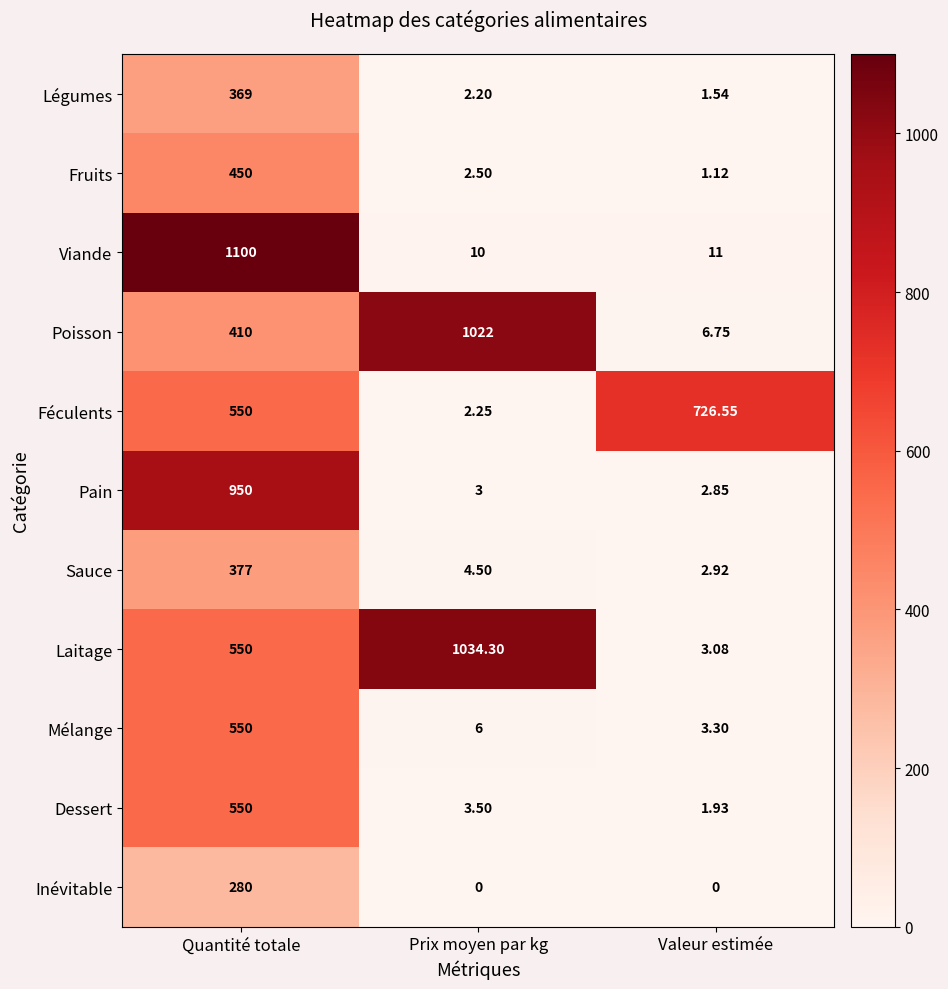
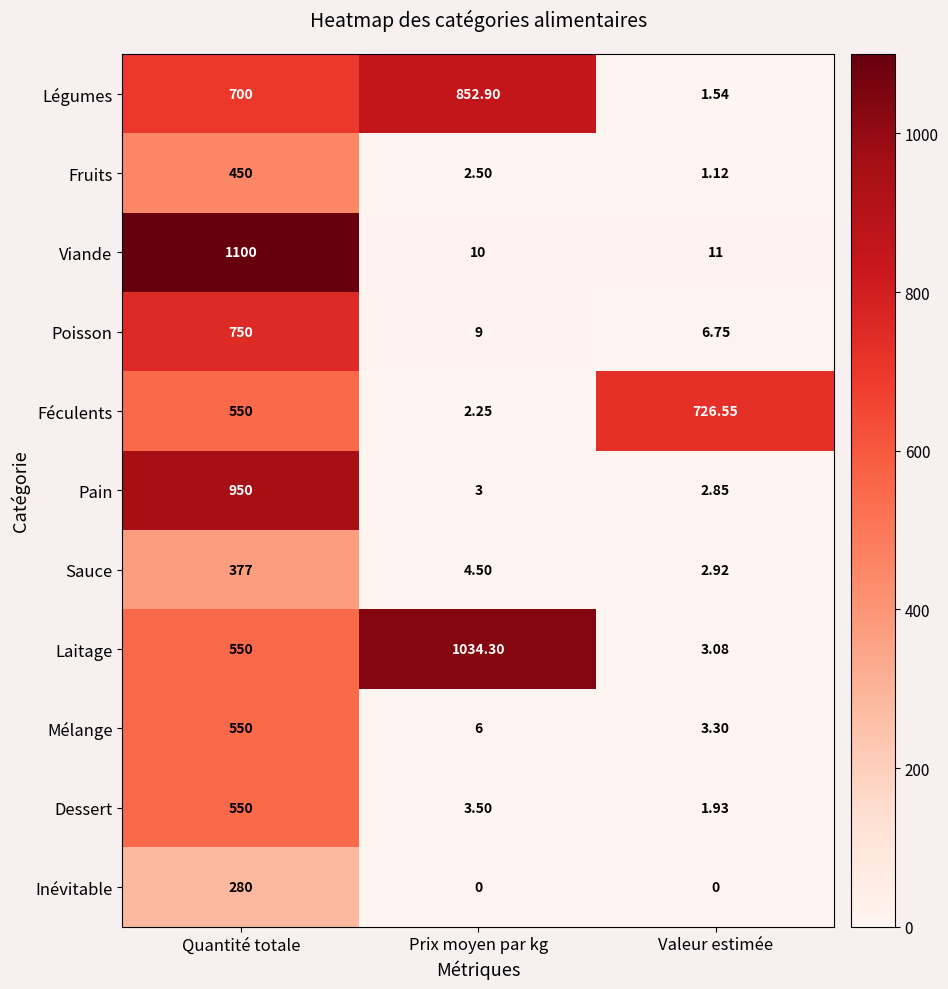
Légumes, Quantité totale: 369 -> 700
Légumes, Prix moyen par kg: 2.20 -> 852.90
Poisson, Quantité totale: 410 -> 750
Poisson, Prix moyen par kg: 1022 -> 9
